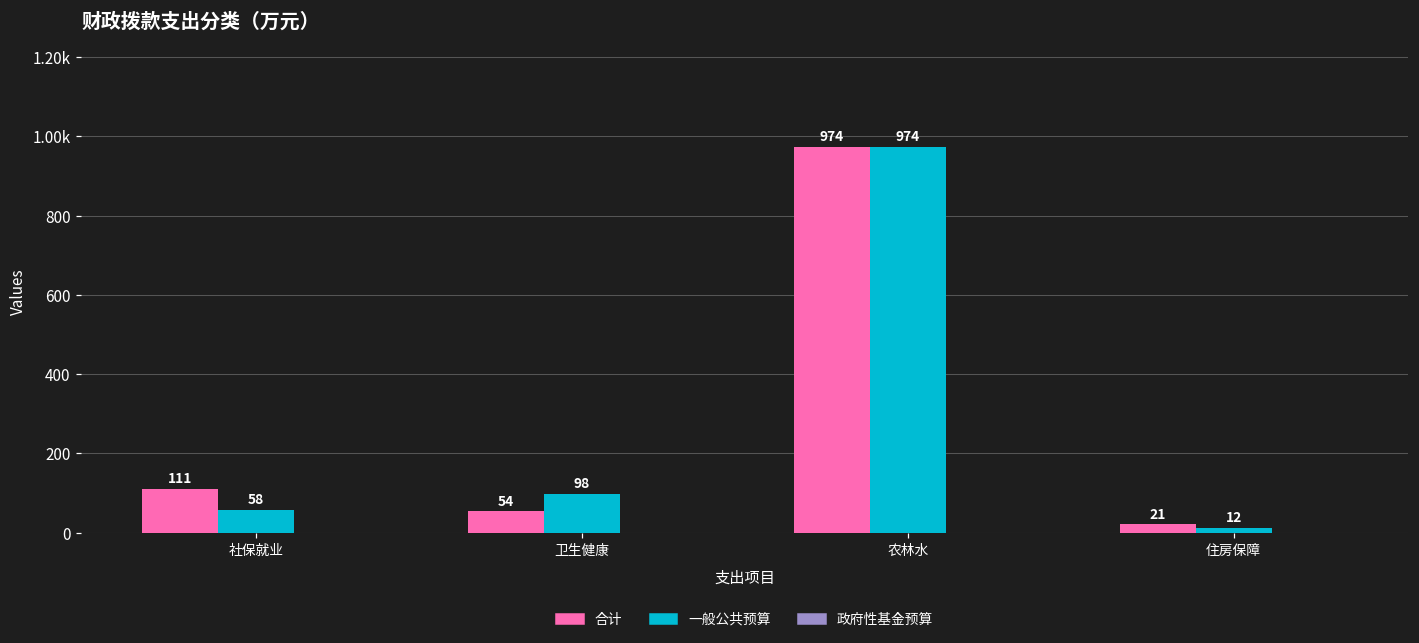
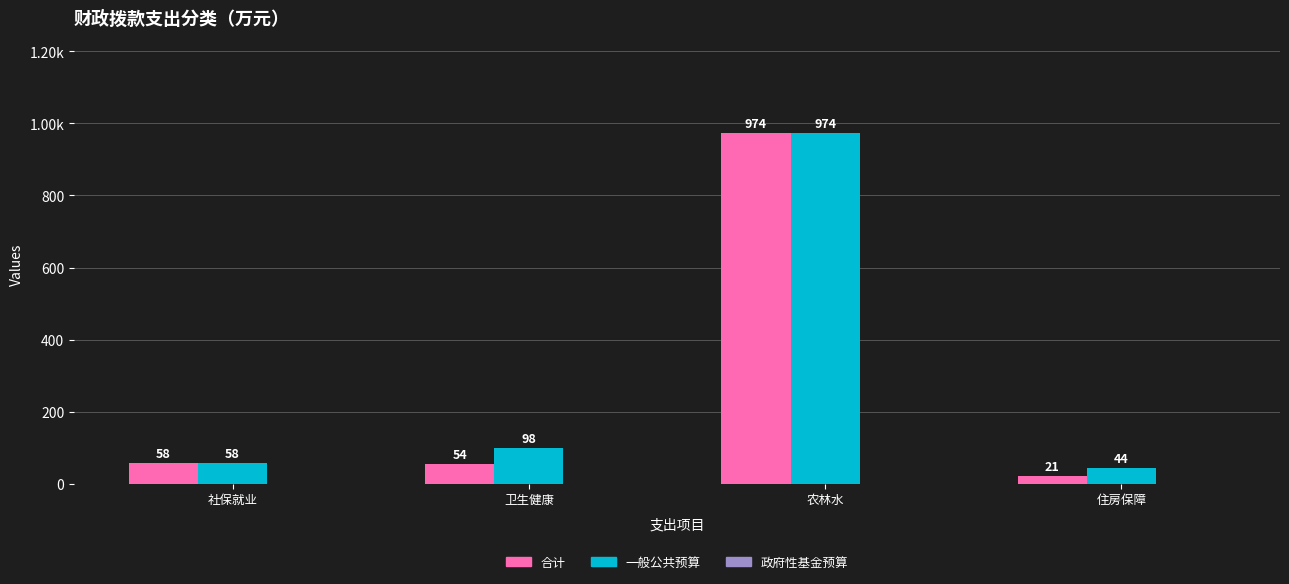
合计, 社保就业: 111 -> 58
一般公共预算, 住房保障: 12 -> 44
